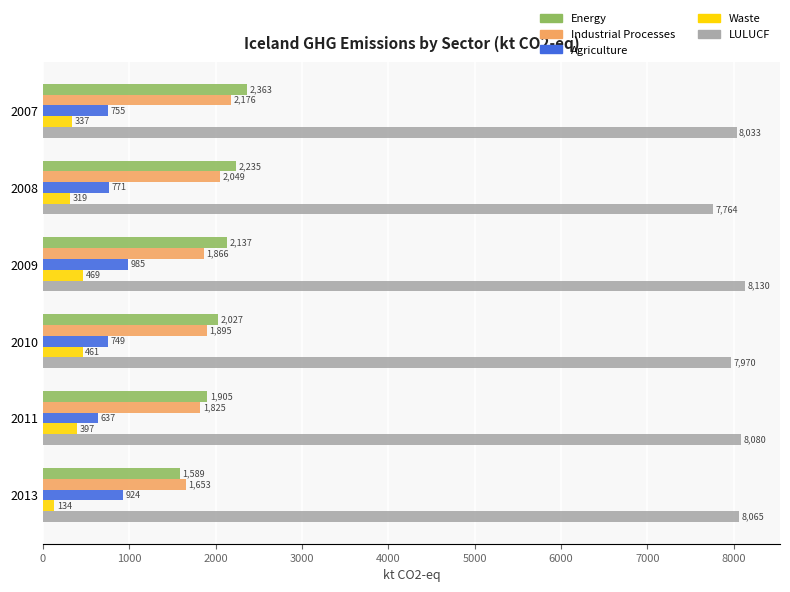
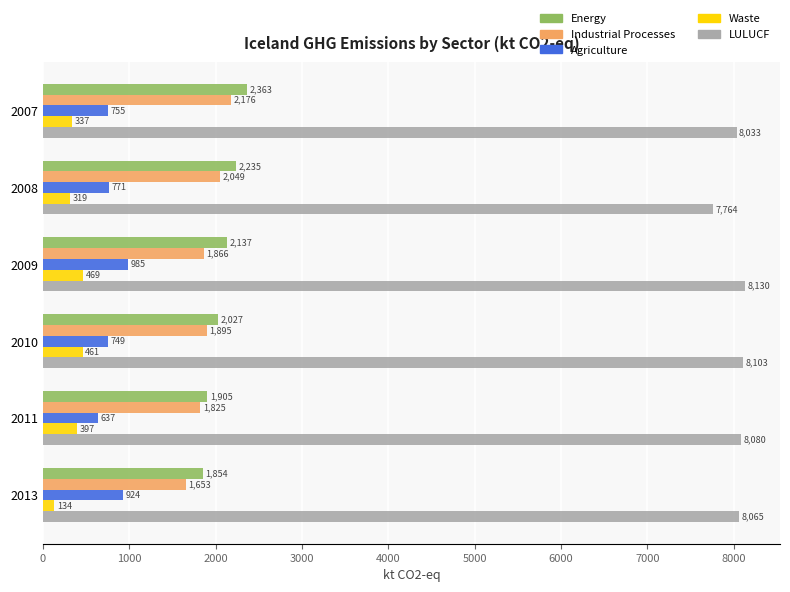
LULUCF, 2010: 7,970 -> 8,103
Energy, 2013: 1,589 -> 1,854
